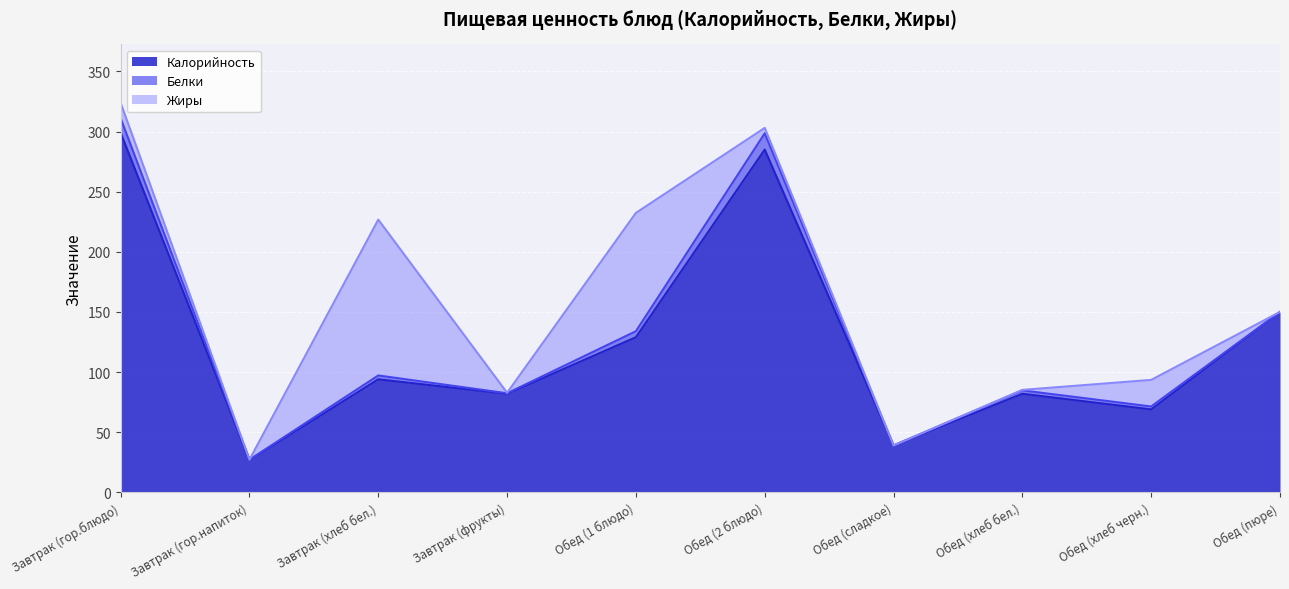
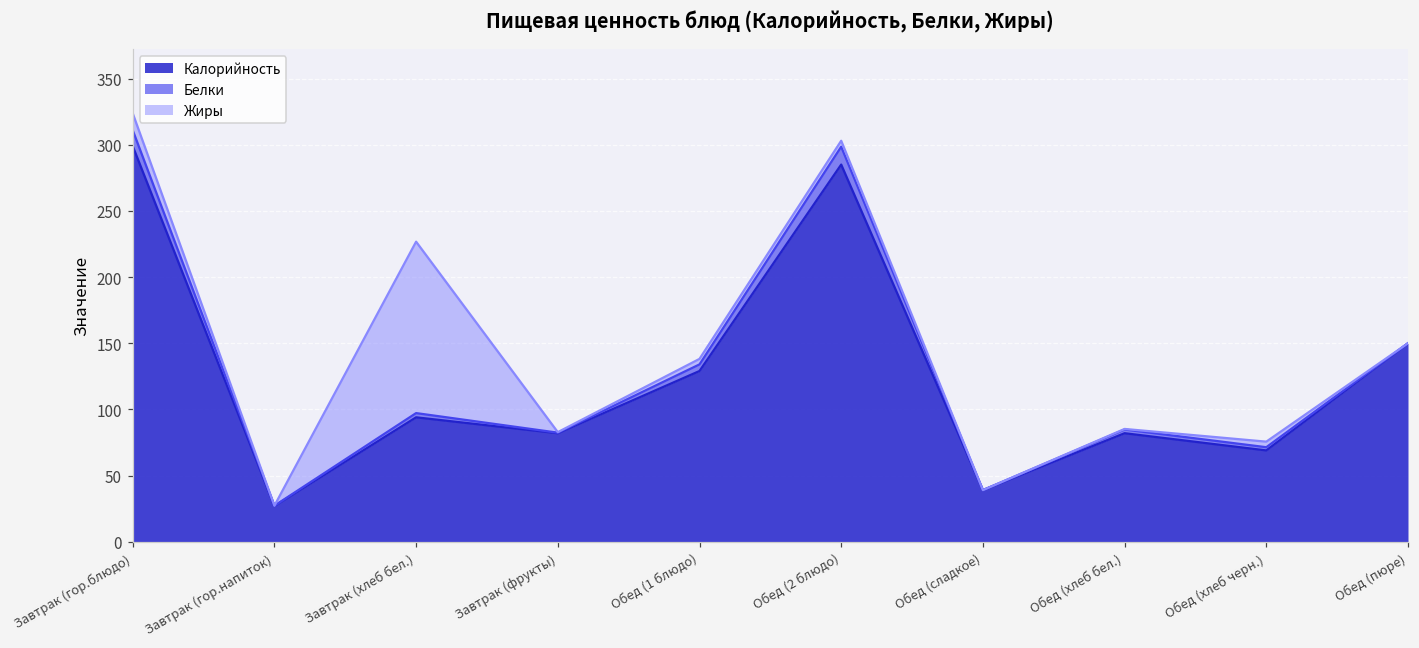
Жиры, Обед (1 блюдо): 98 -> 4
Жиры, Обед (хлеб черн.): 22 -> 4
